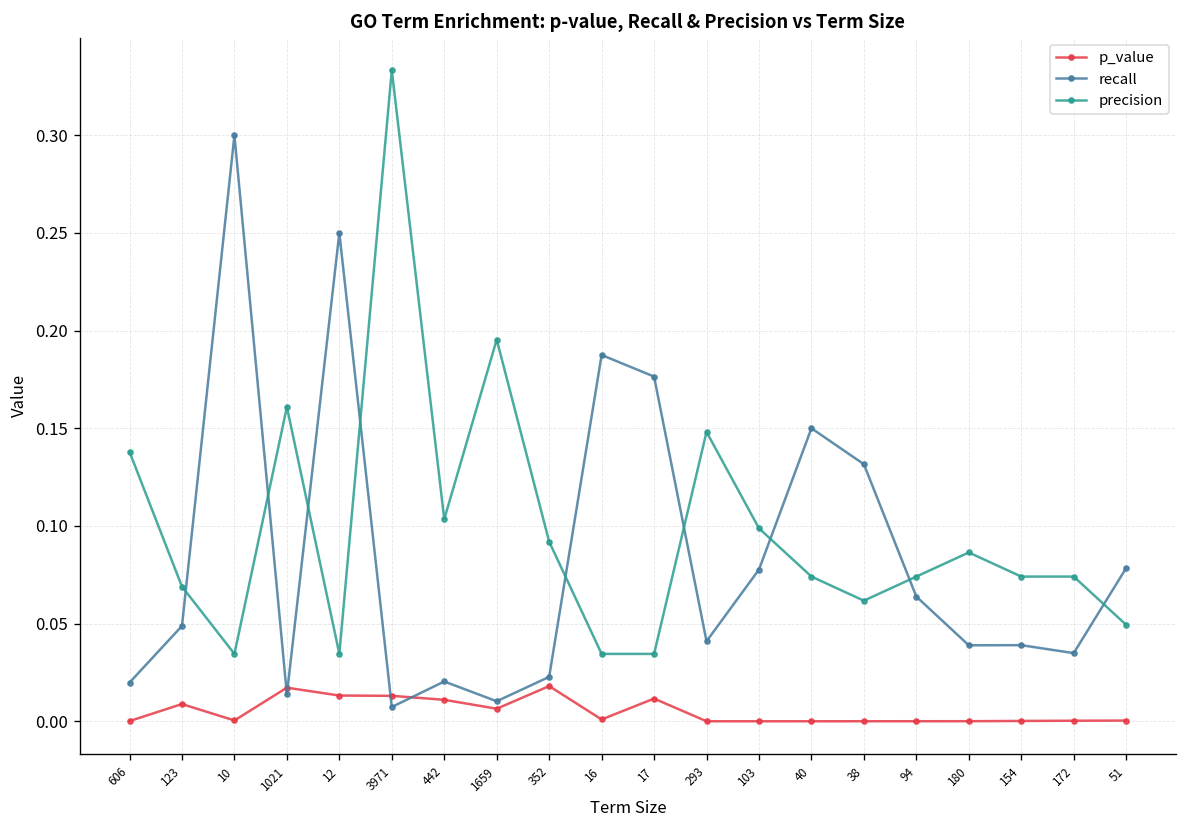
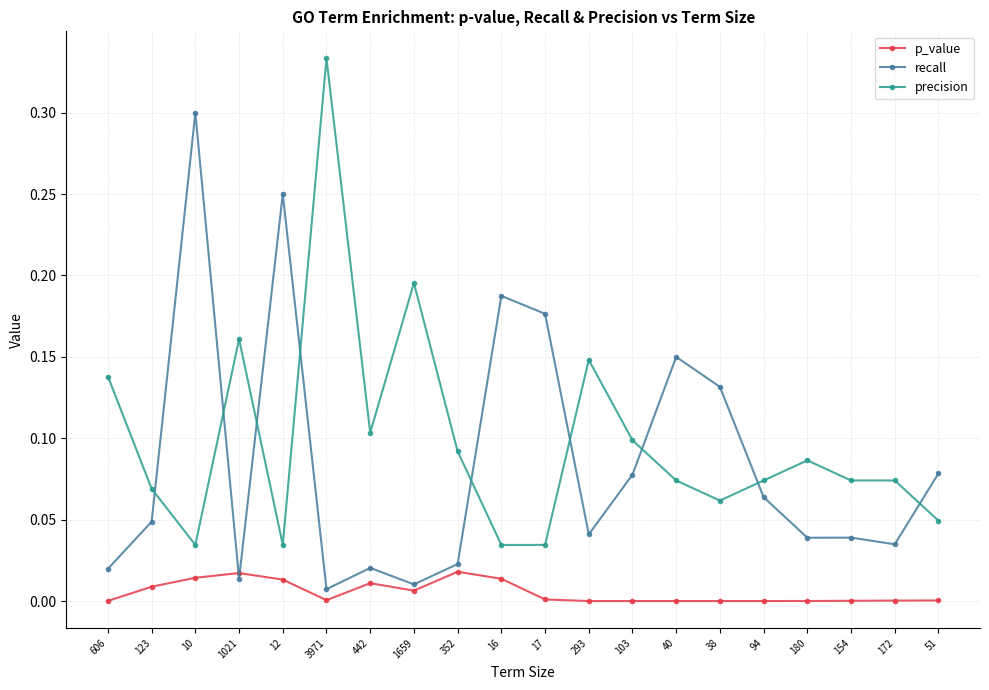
p_value, 10: 0.000 -> 0.014
p_value, 3971: 0.013 -> 0.001
p_value, 16: 0.001 -> 0.014
p_value, 17: 0.012 -> 0.001
